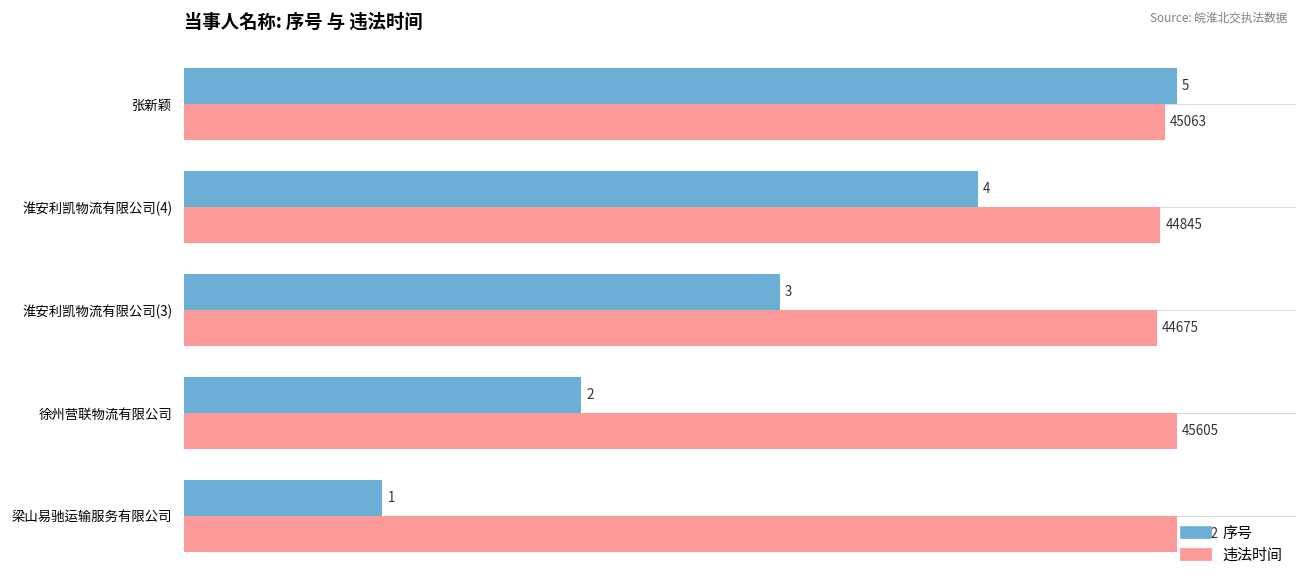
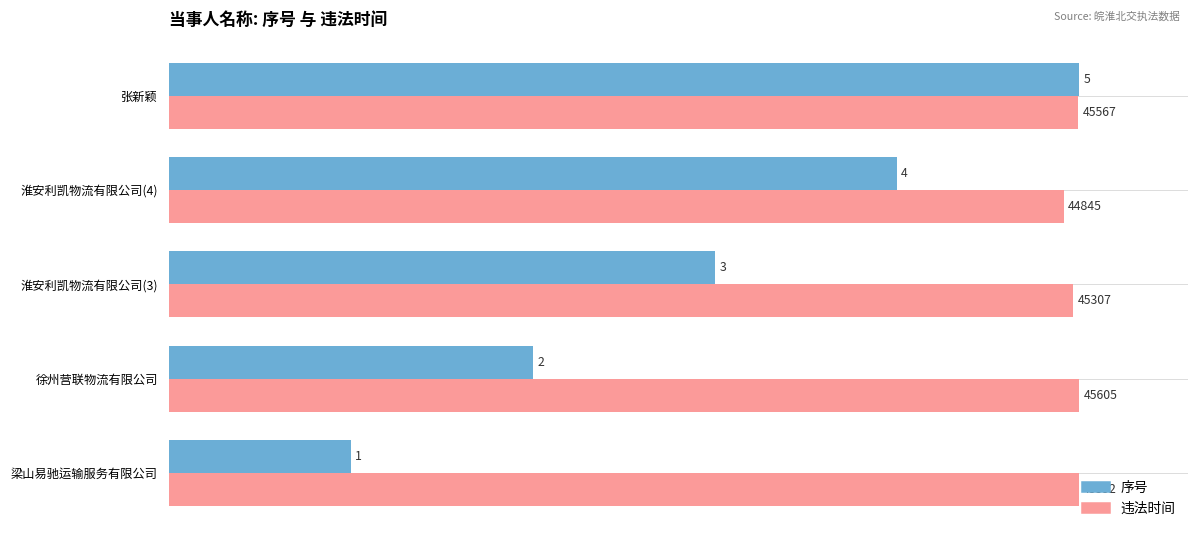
违法时间, 张新颖: 45063 -> 45567
违法时间, 淮安利凯物流有限公司(3): 44675 -> 45307
